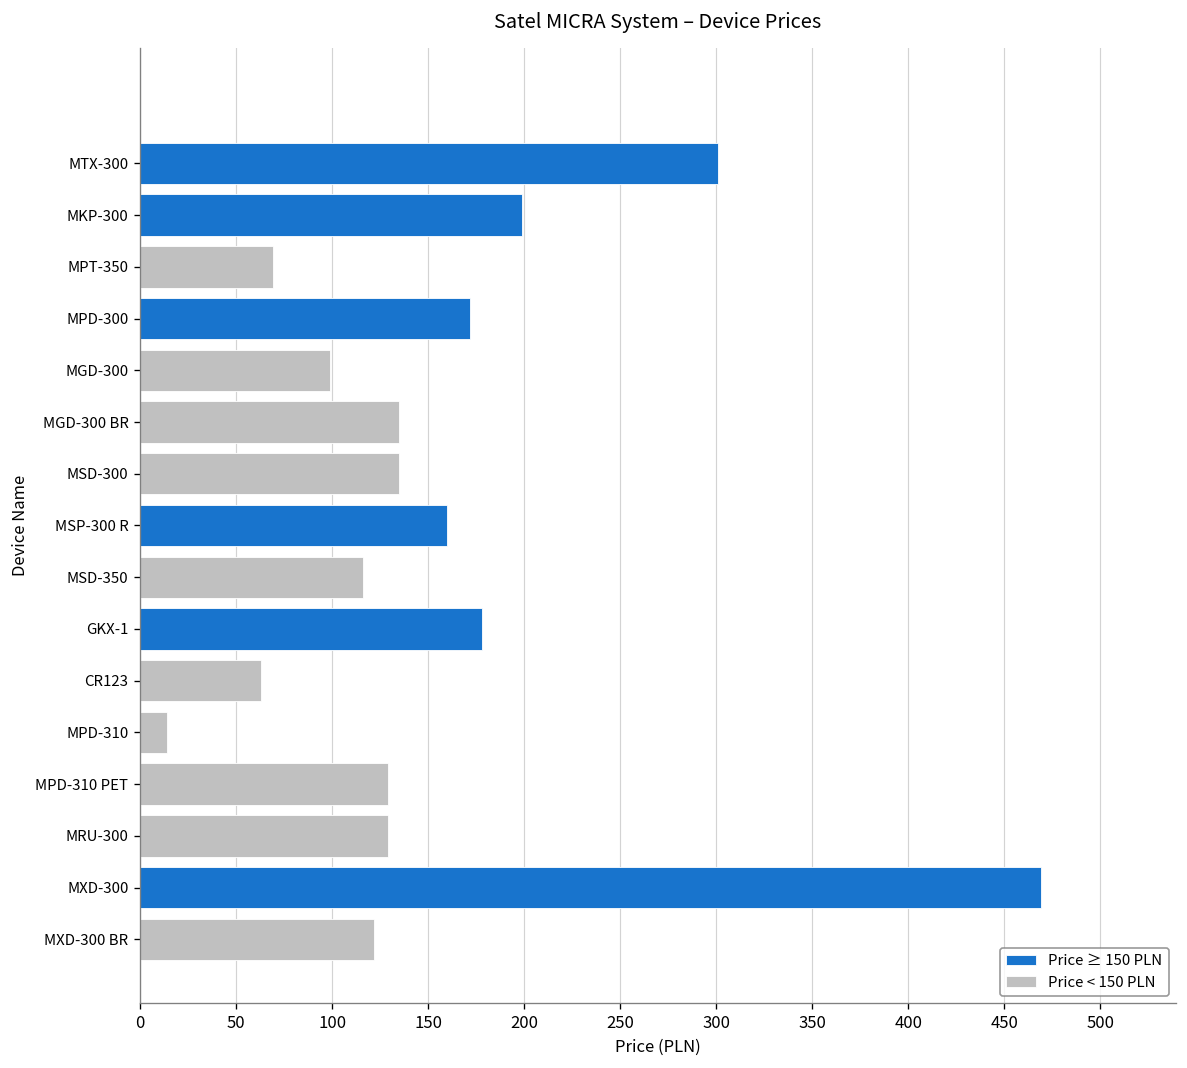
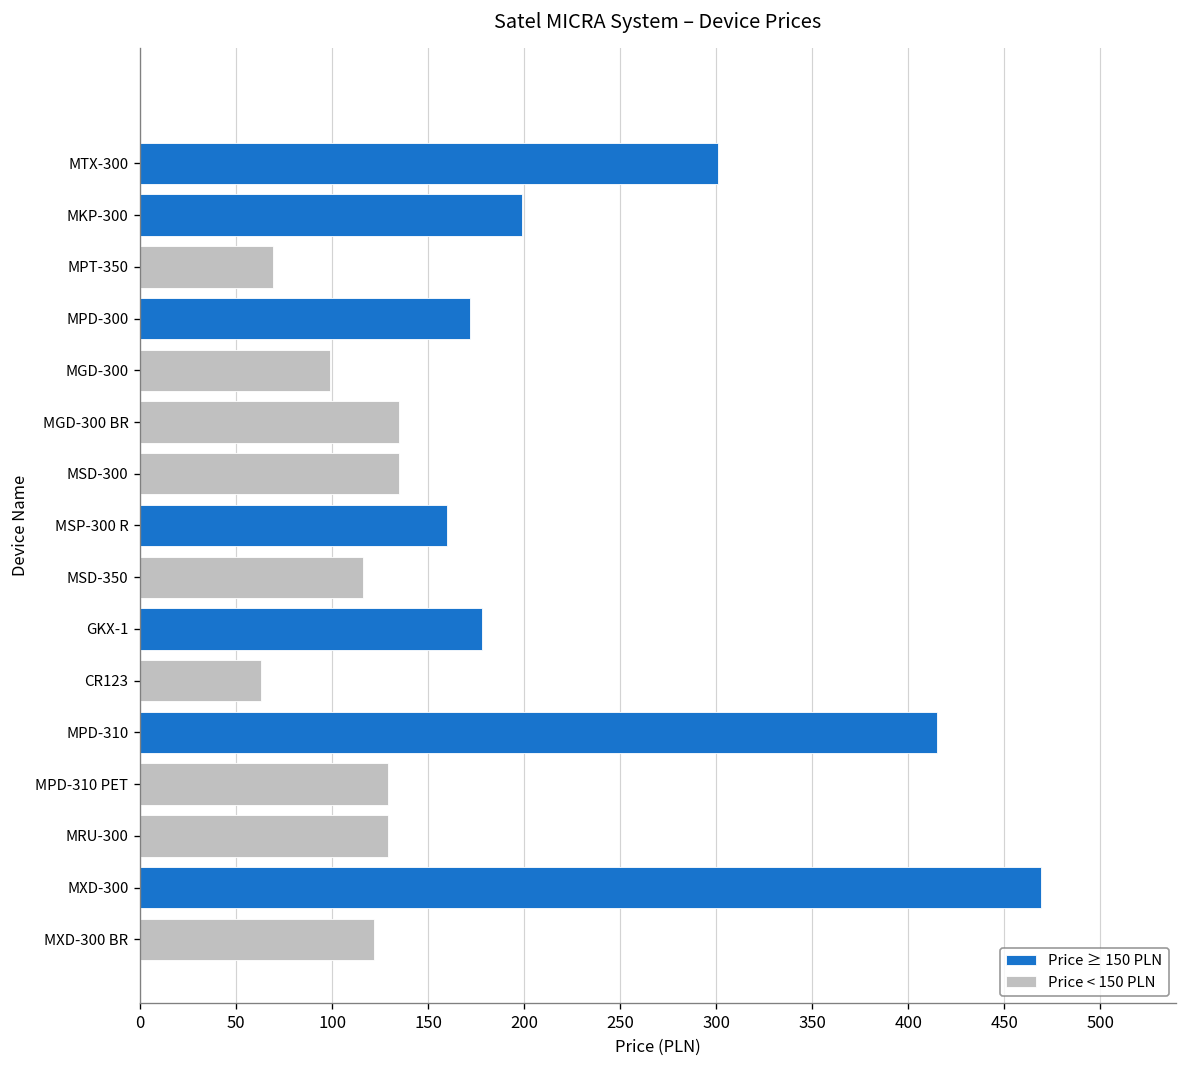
Price ≥ 150 PLN, MPD-310: 14 -> 415
